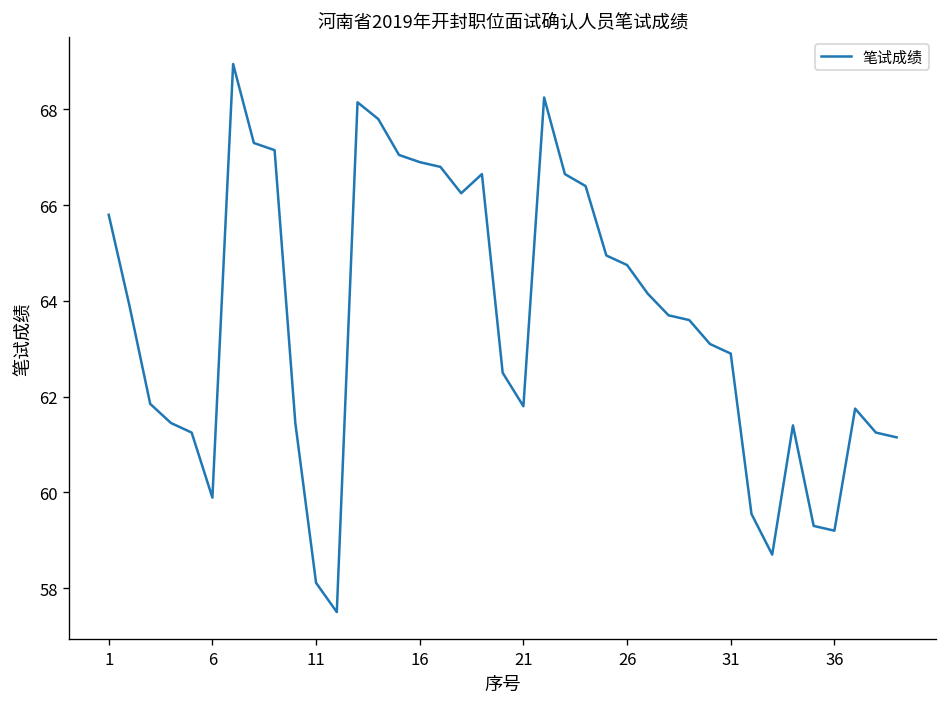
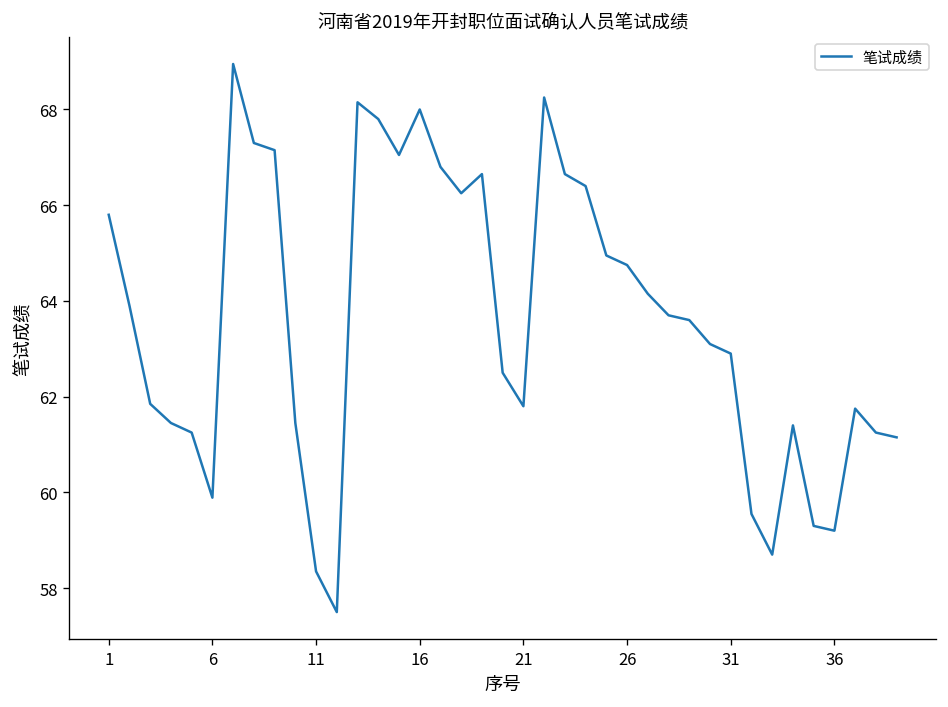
11: 58.1 -> 58.4
16: 66.9 -> 68.0
